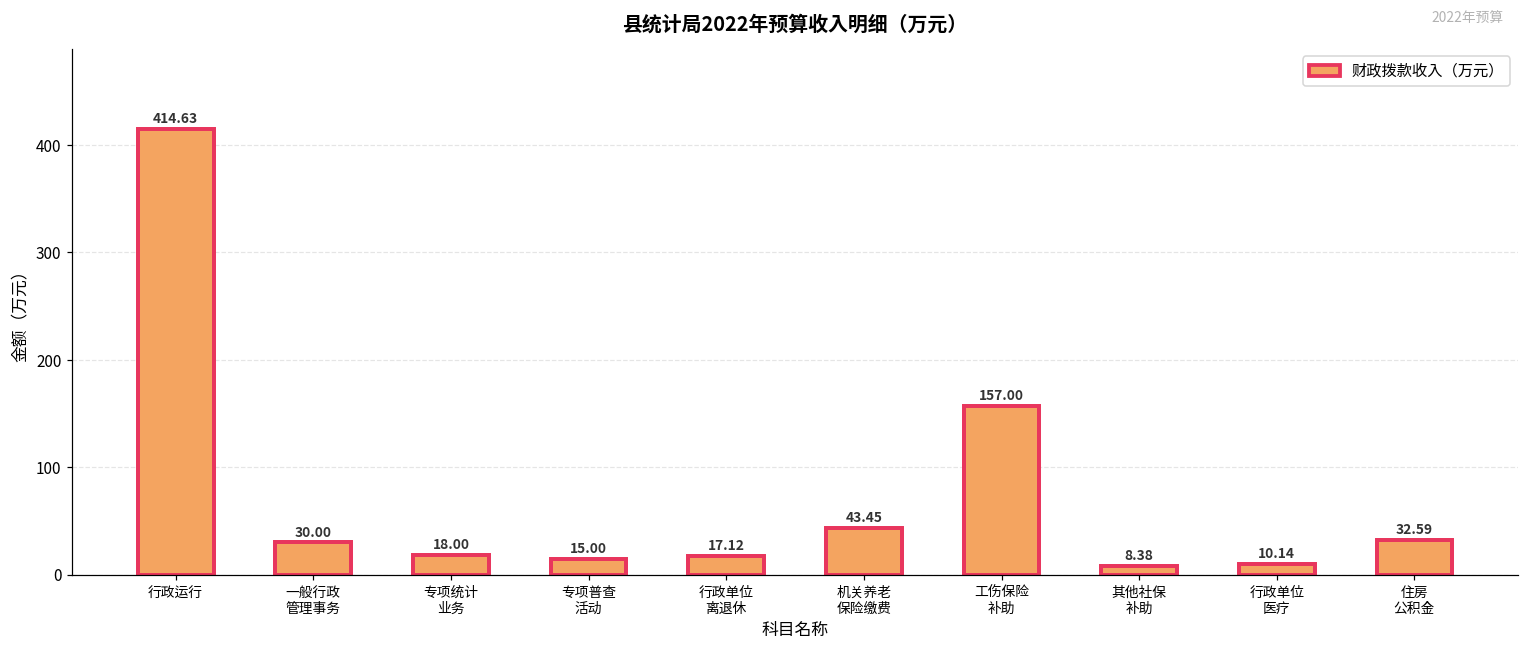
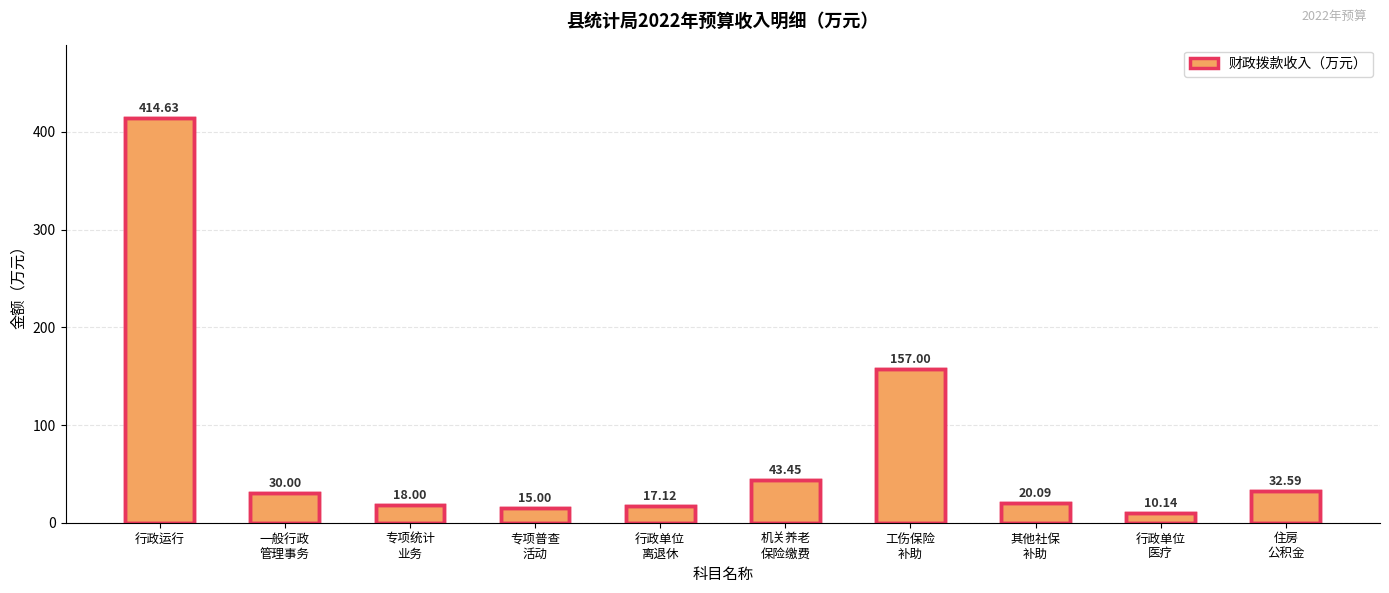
其他社保 补助: 8.38 -> 20.09
